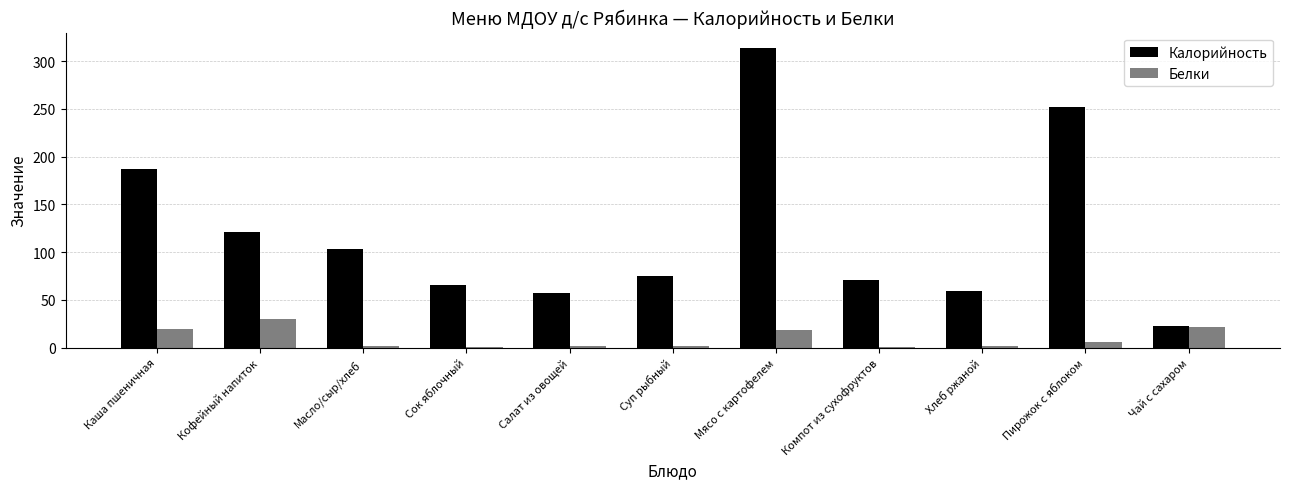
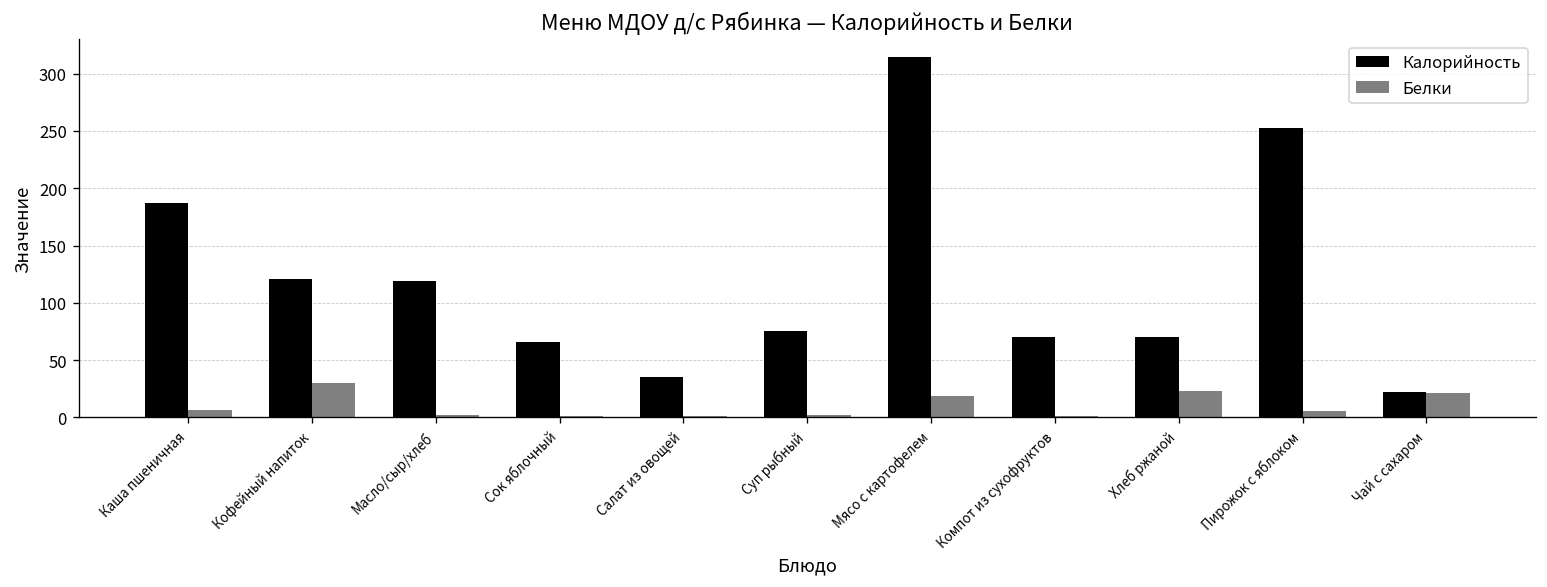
Белки, Каша пшеничная: 20 -> 10
Калорийность, Масло/сыр/хлеб: 100 -> 120
Калорийность, Салат из овощей: 60 -> 30
Калорийность, Хлеб ржаной: 60 -> 70
Белки, Хлеб ржаной: 0 -> 20
